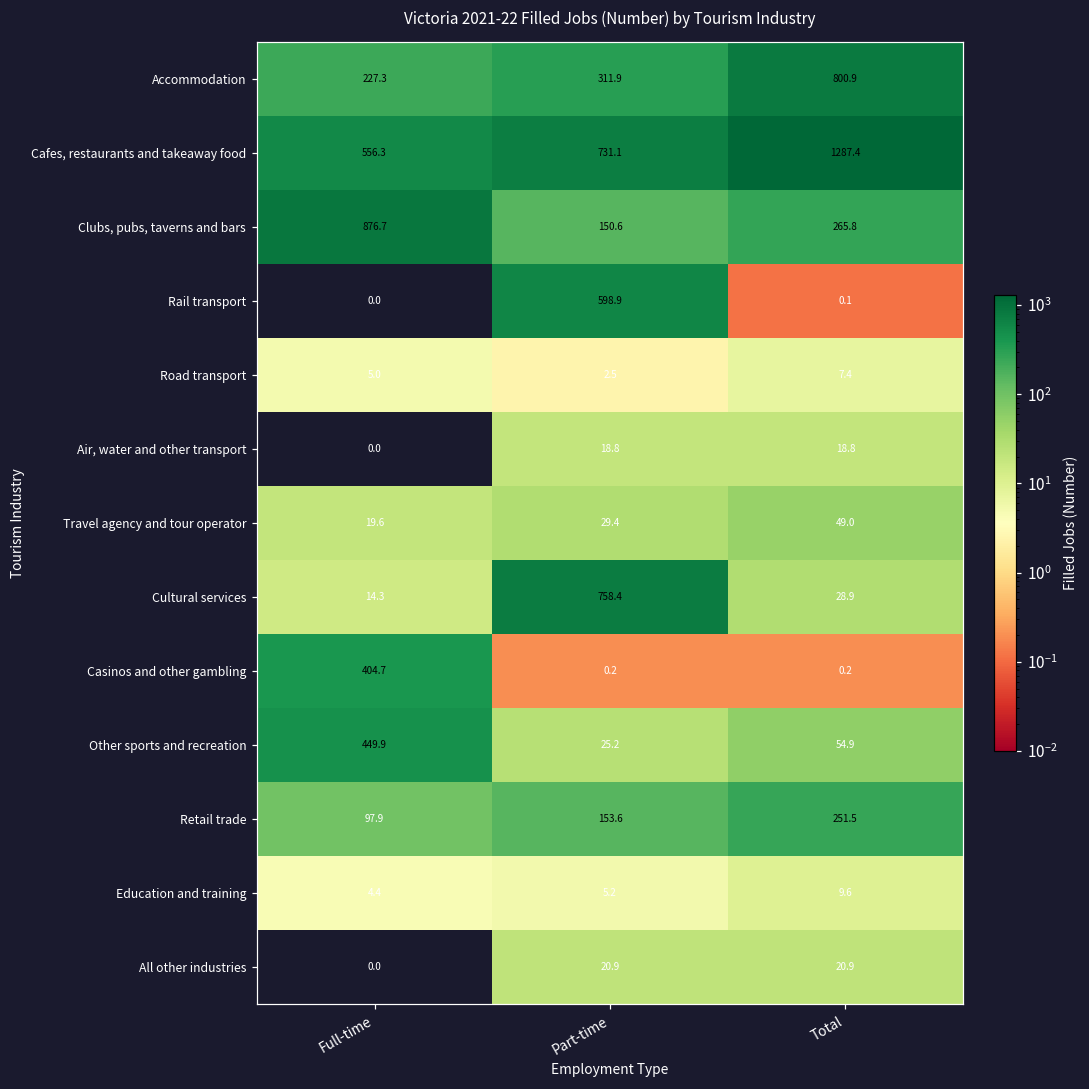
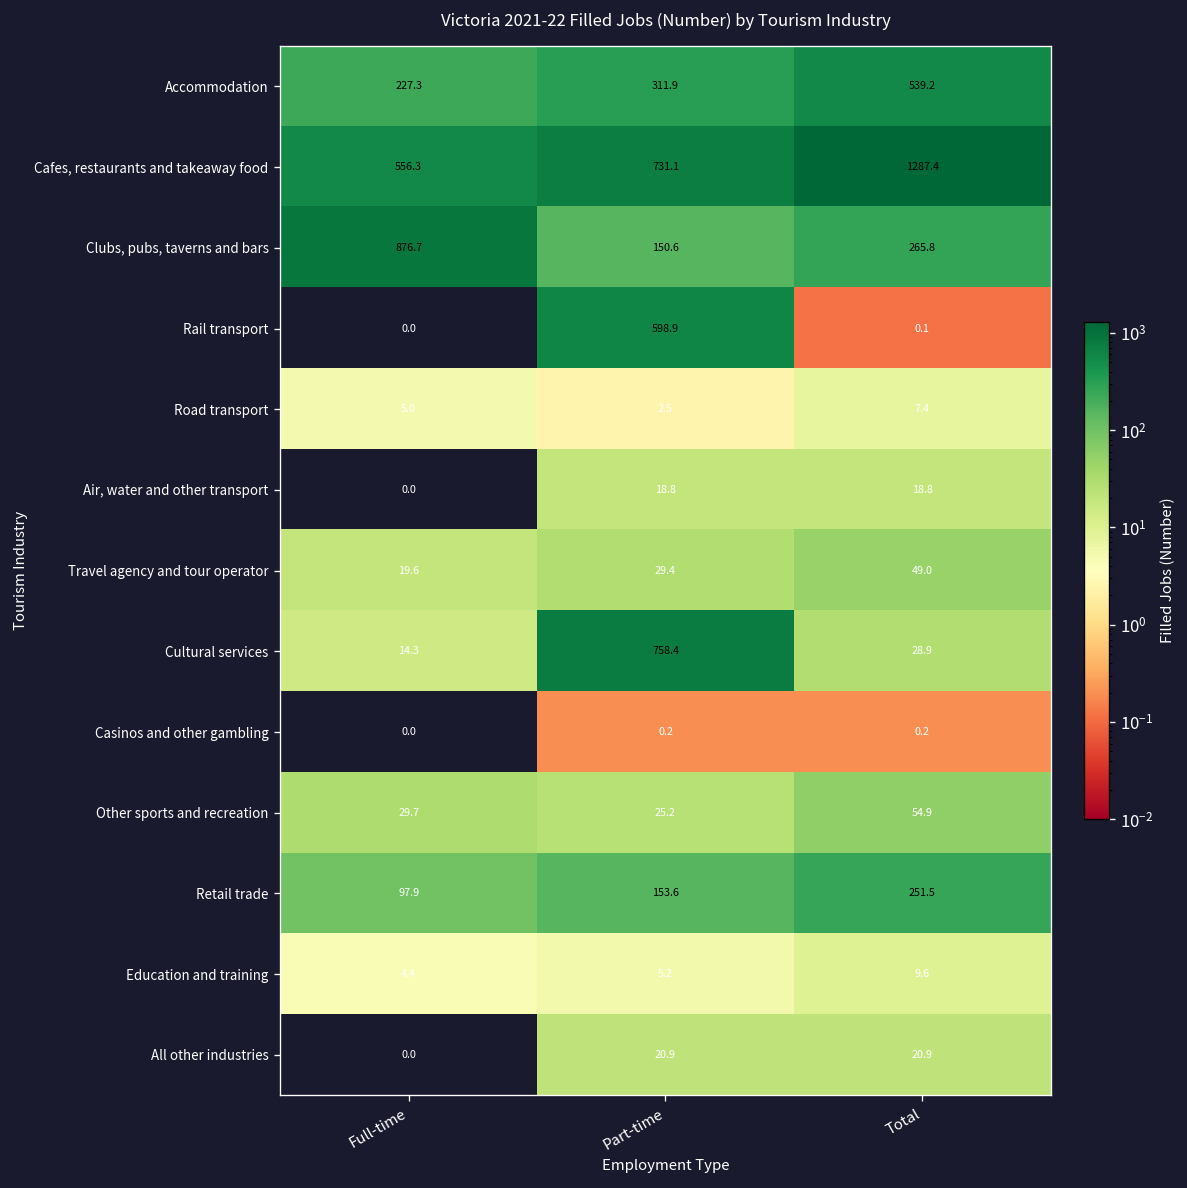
Accommodation, Total: 800.9 -> 539.2
Casinos and other gambling, Full-time: 404.7 -> 0.0
Other sports and recreation, Full-time: 449.9 -> 29.7
